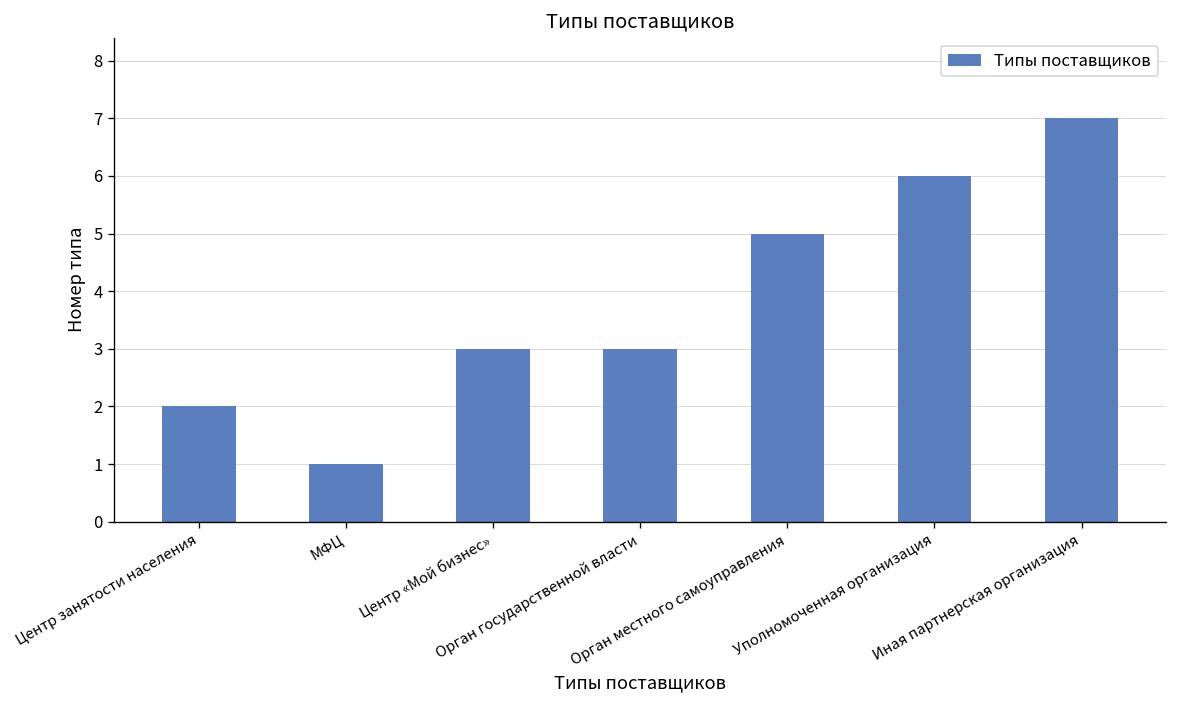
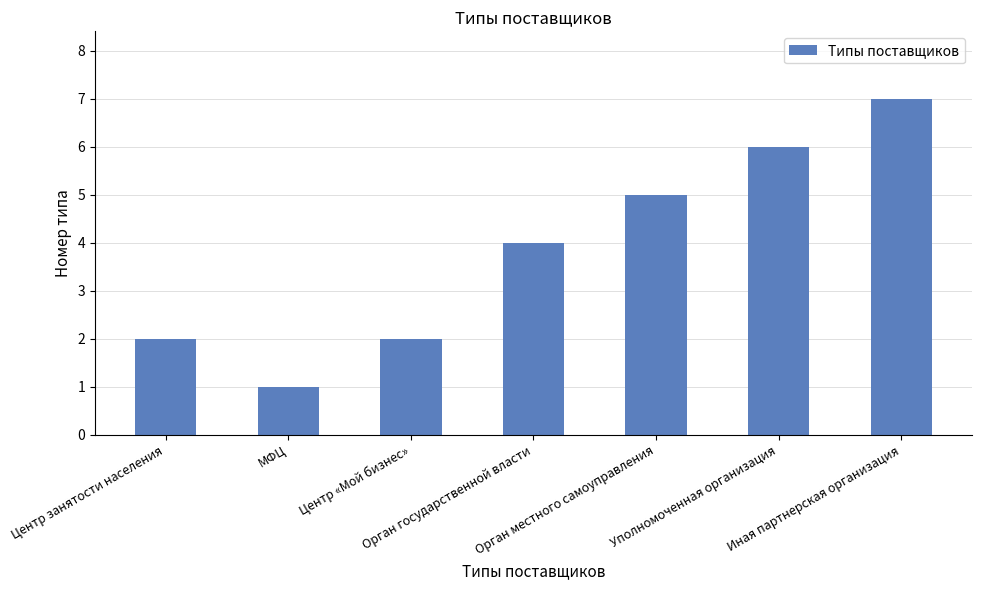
Центр «Мой бизнес»: 3 -> 2
Орган государственной власти: 3 -> 4
